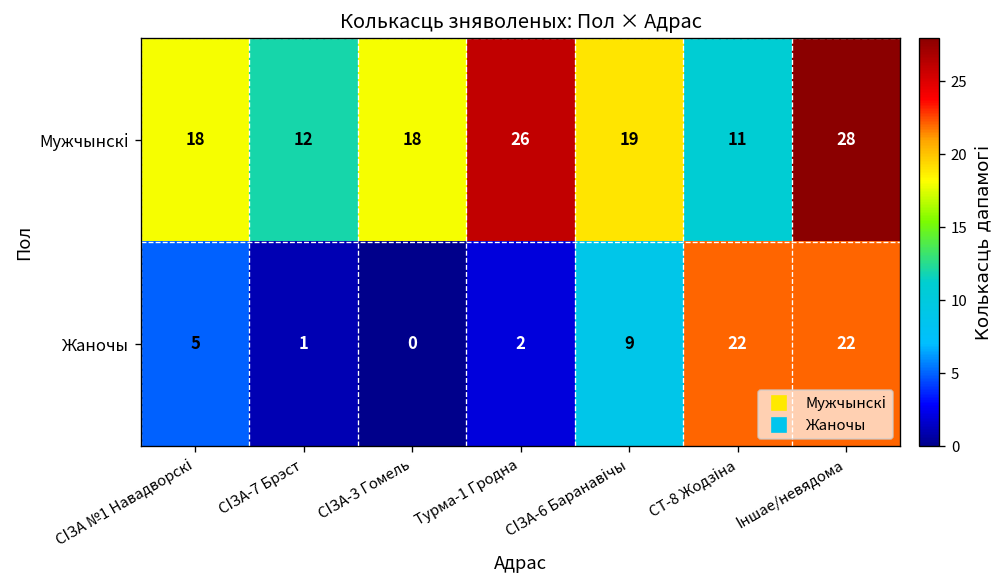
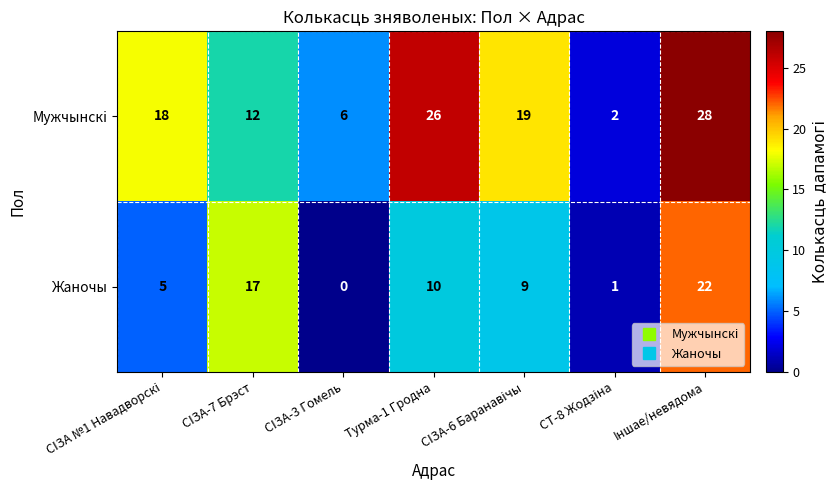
Мужчынскі, СІЗА-3 Гомель: 18 -> 6
Мужчынскі, СТ-8 Жодзіна: 11 -> 2
Жаночы, СІЗА-7 Брэст: 1 -> 17
Жаночы, Турма-1 Гродна: 2 -> 10
Жаночы, СТ-8 Жодзіна: 22 -> 1
